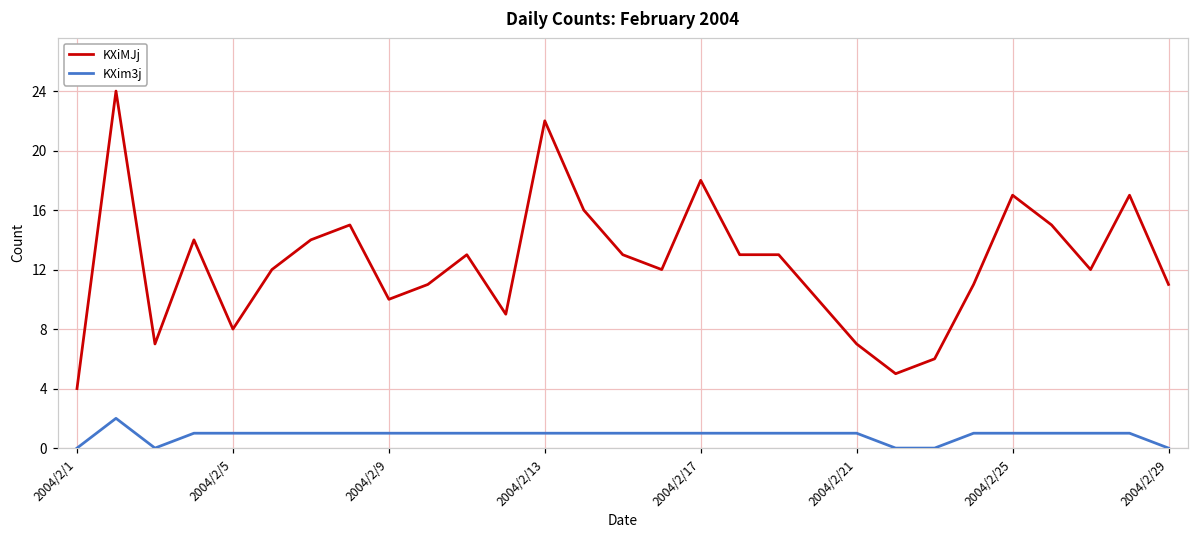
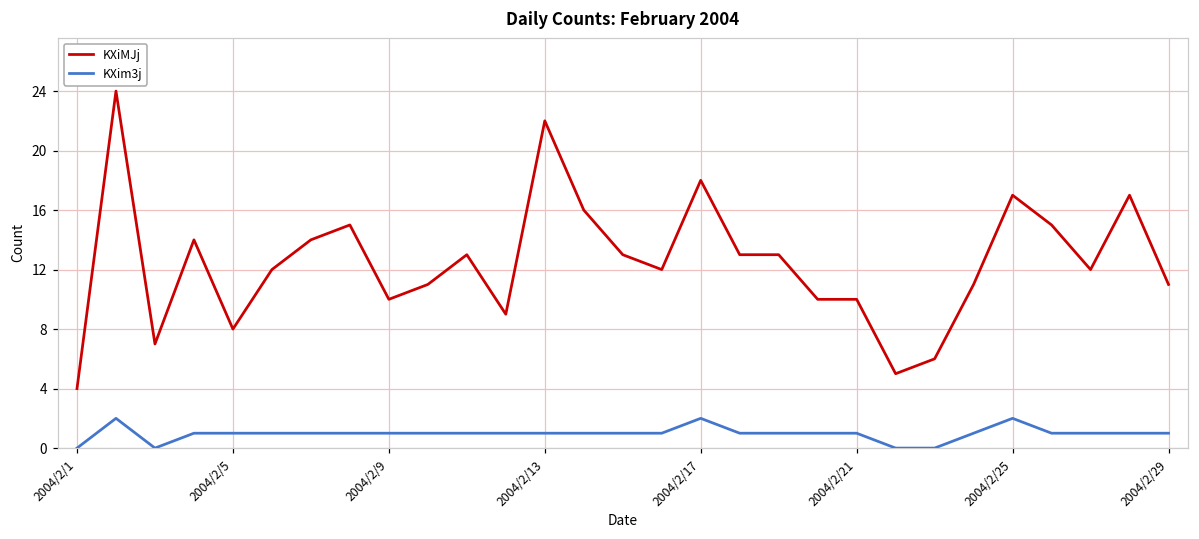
KXim3j, 2004/2/17: 1 -> 2
KXiMJj, 2004/2/21: 7 -> 10
KXim3j, 2004/2/25: 1 -> 2
KXim3j, 2004/2/29: 0 -> 1
